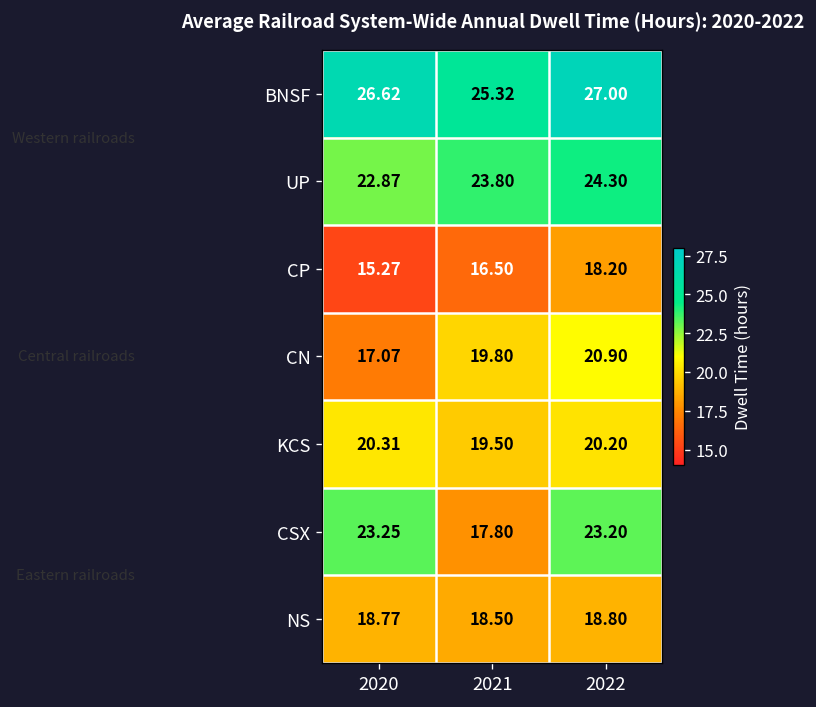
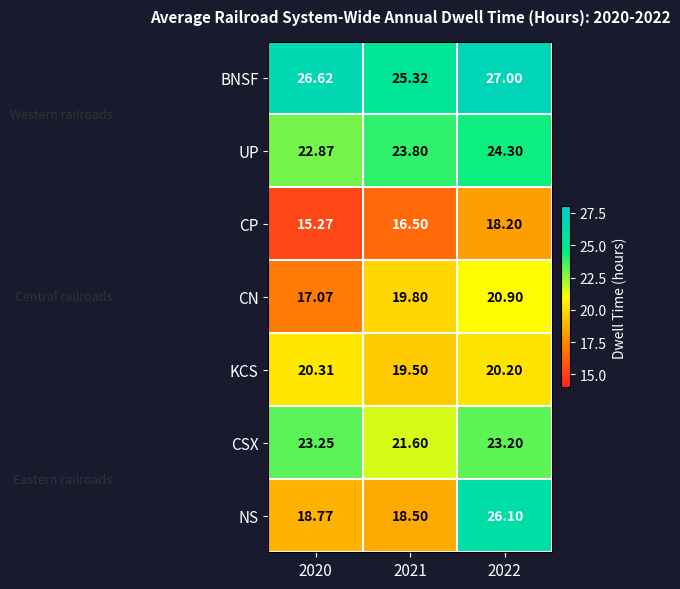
CSX, 2021: 17.80 -> 21.60
NS, 2022: 18.80 -> 26.10
